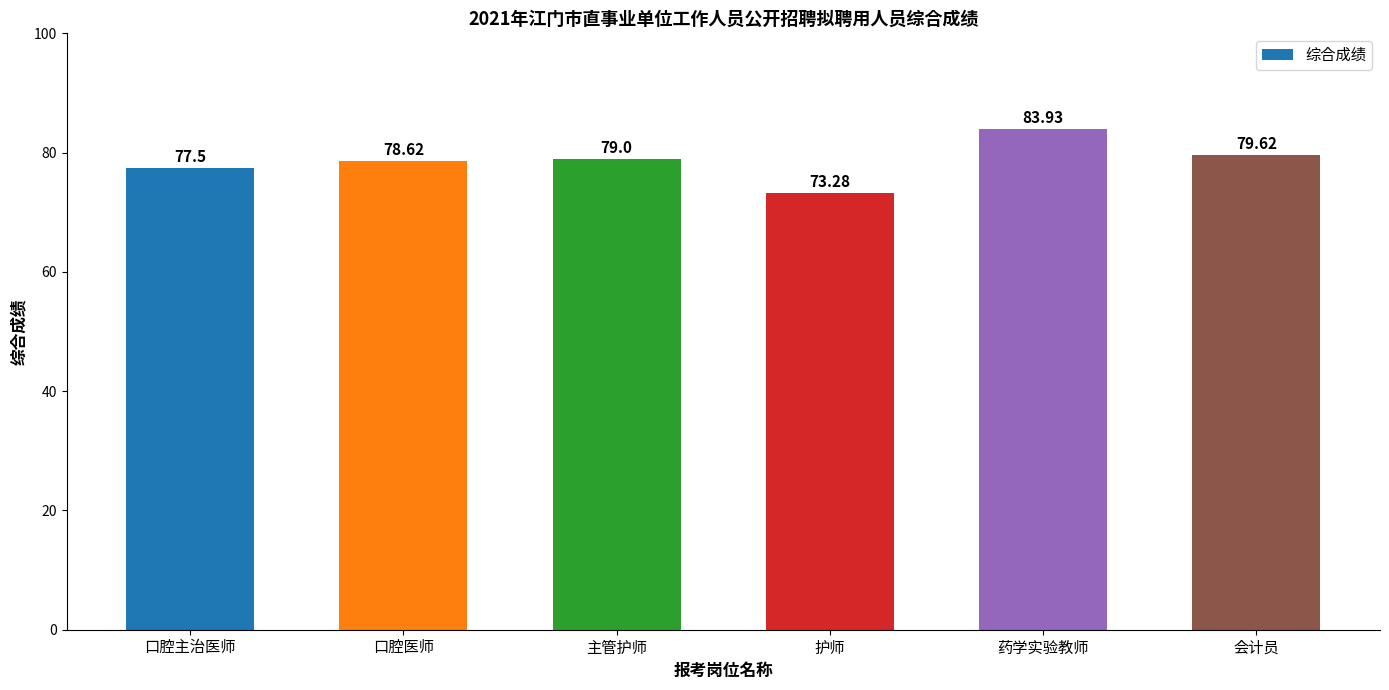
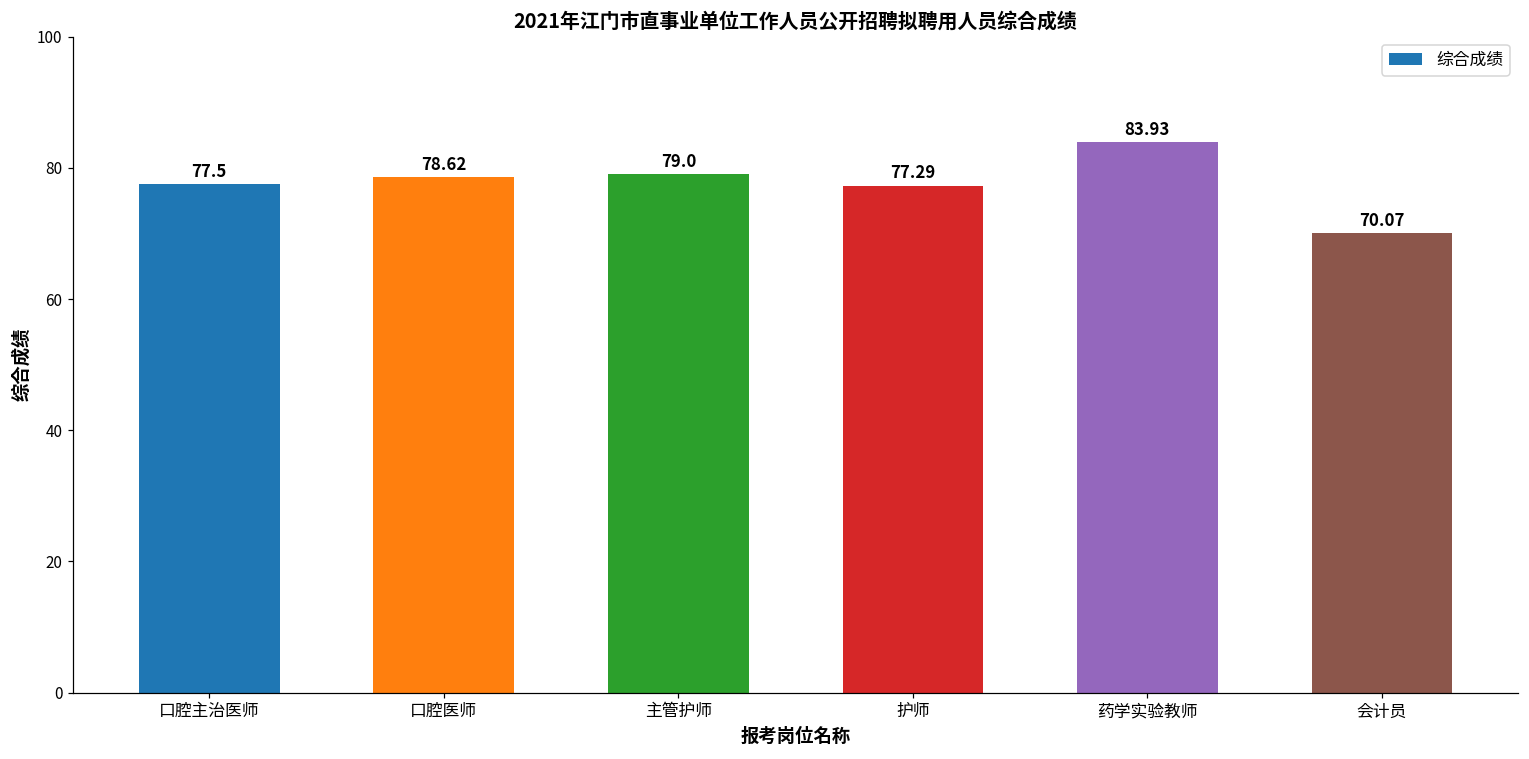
护师: 73.28 -> 77.29
会计员: 79.62 -> 70.07
